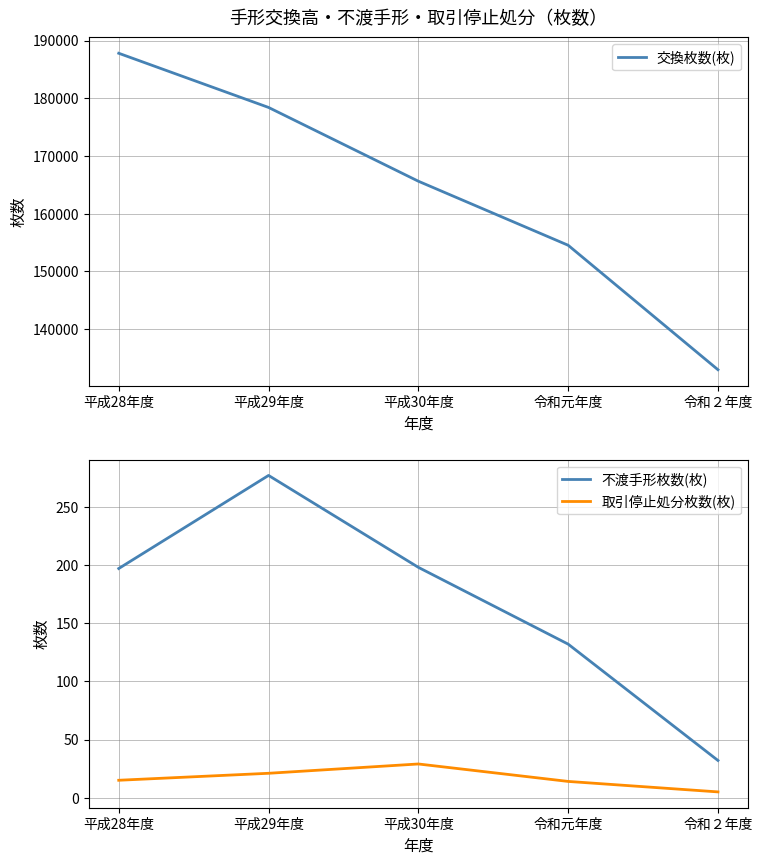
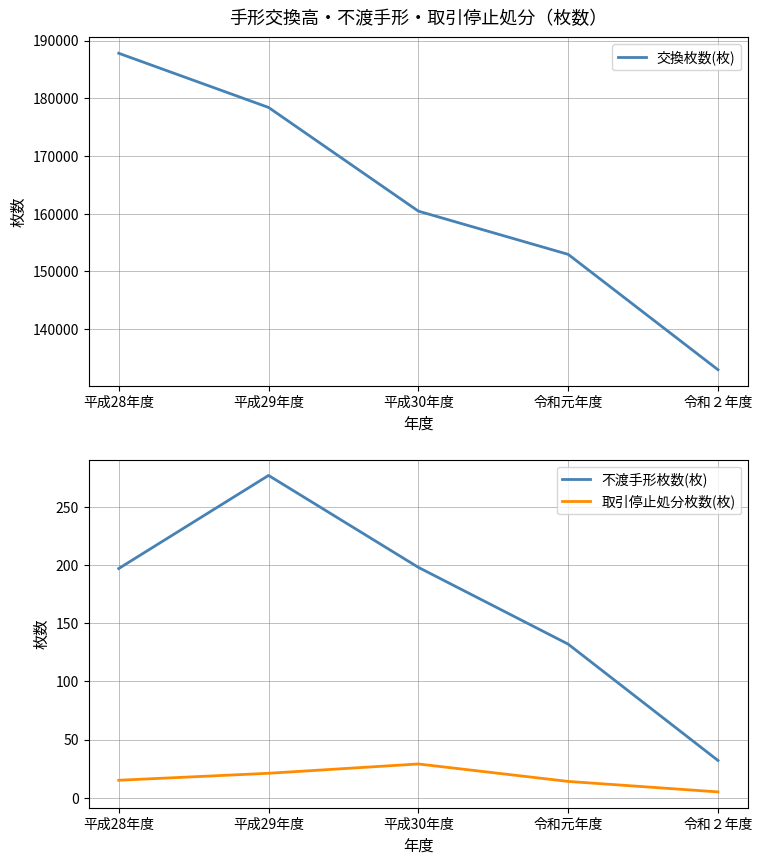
手形交換高・不渡手形・取引停止処分（枚数）, 平成30年度: 166000 -> 160000
手形交換高・不渡手形・取引停止処分（枚数）, 令和元年度: 155000 -> 153000
